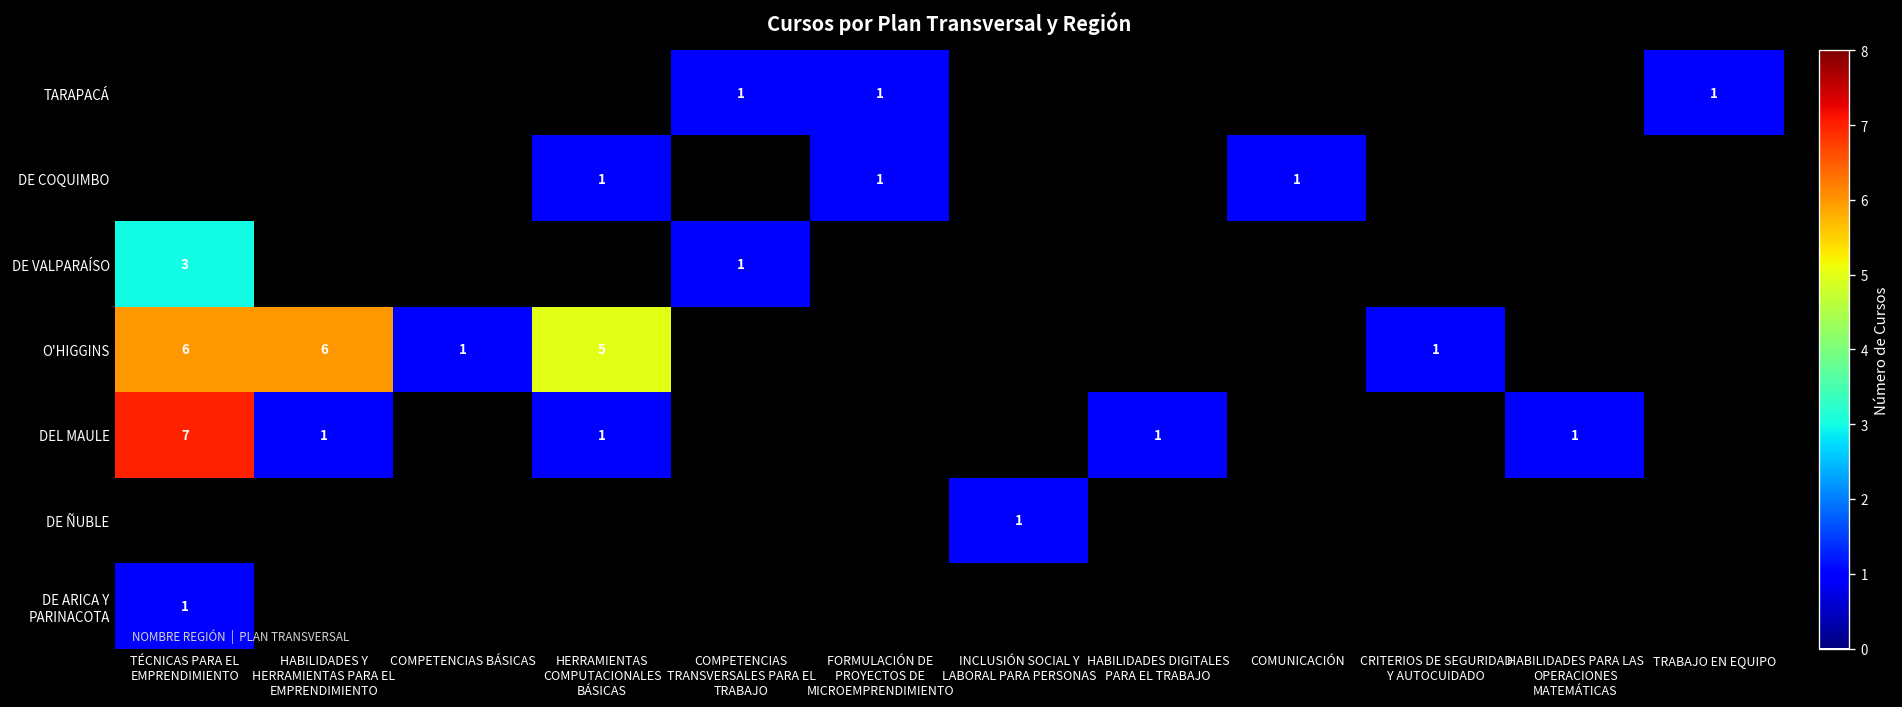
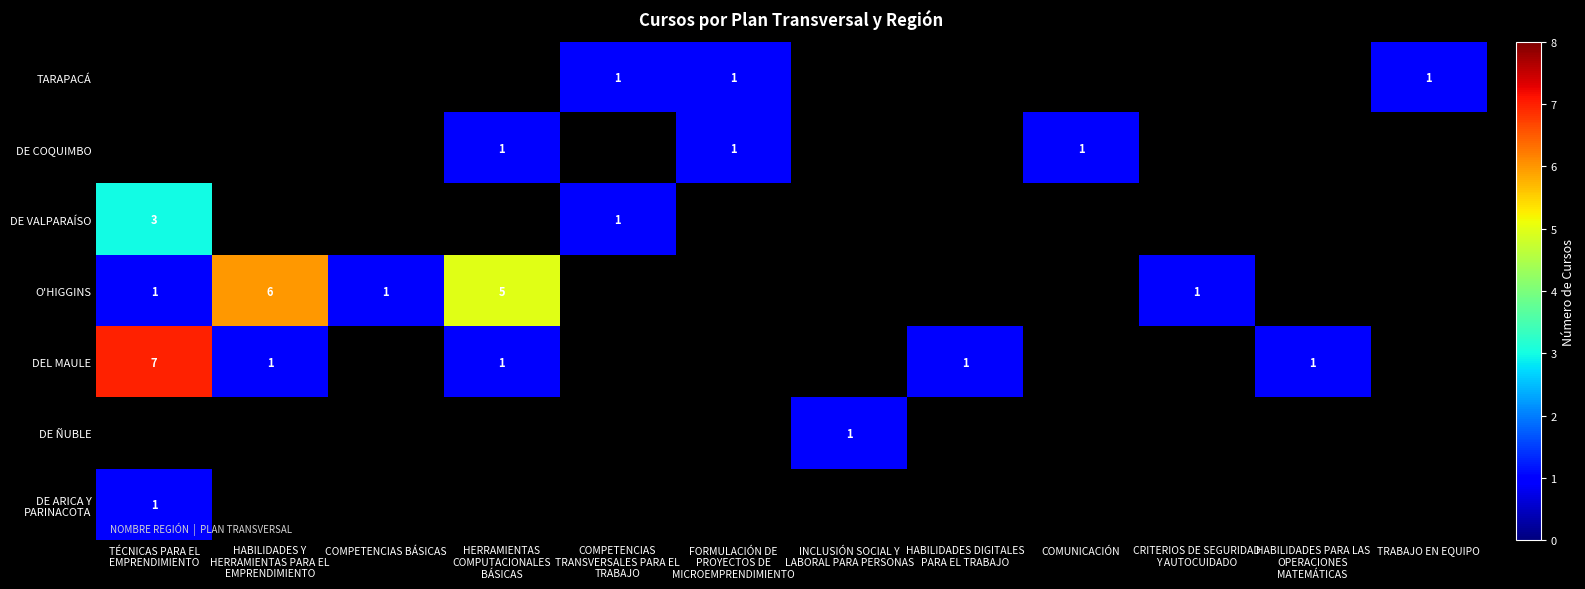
O'HIGGINS, TÉCNICAS PARA EL EMPRENDIMIENTO: 6 -> 1
